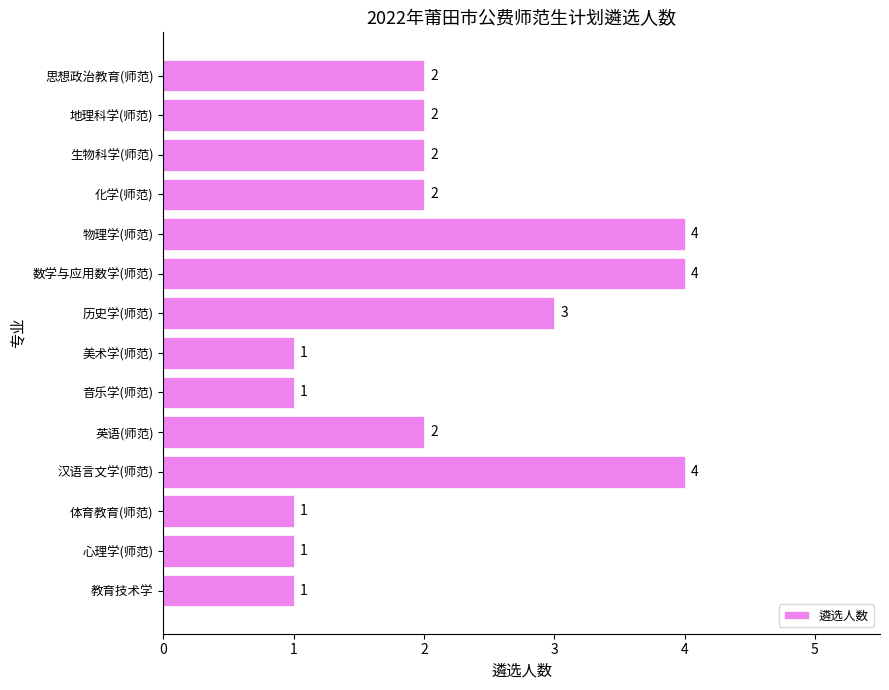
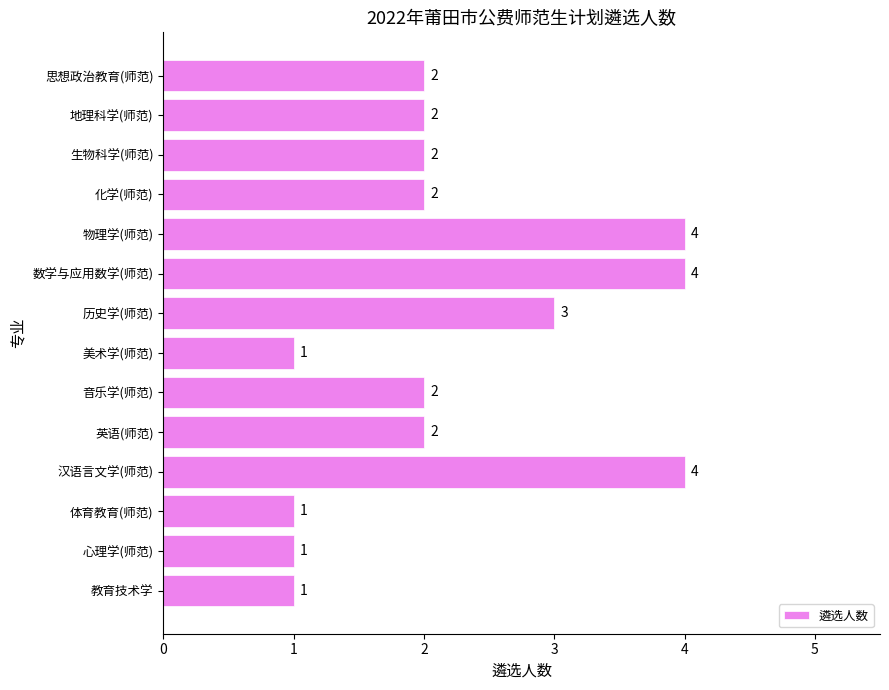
音乐学(师范): 1 -> 2
